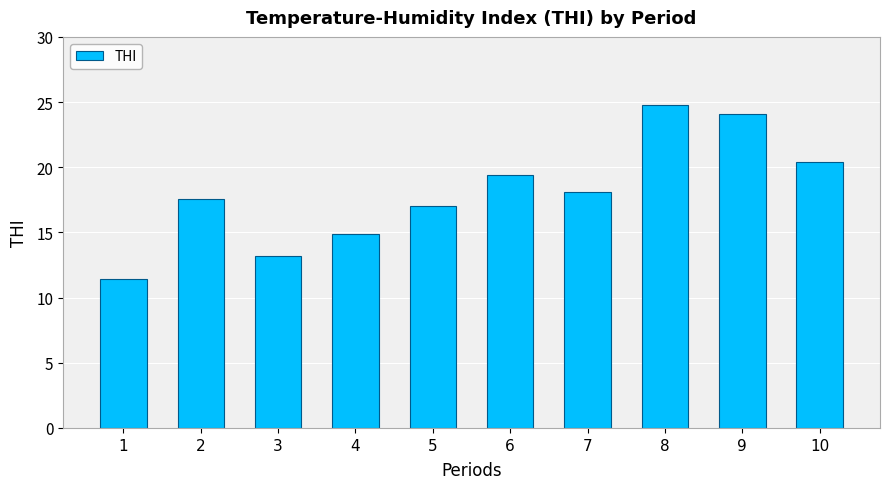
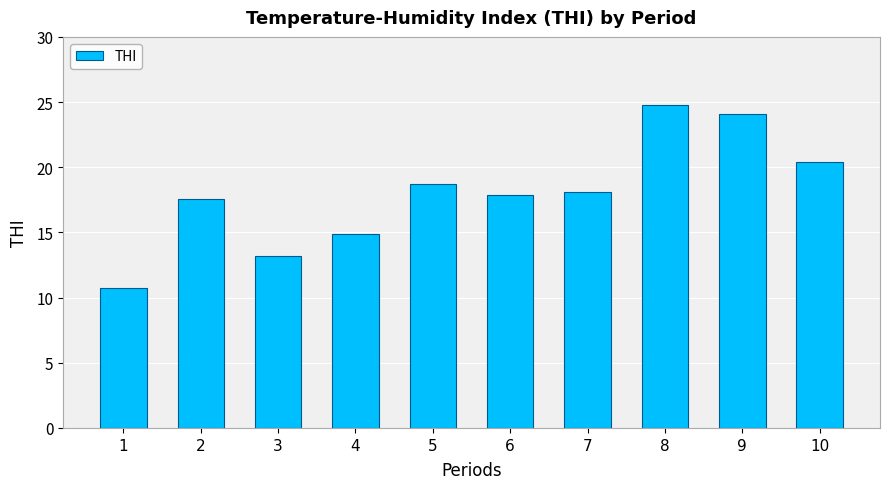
1: 11.4 -> 10.7
5: 17.0 -> 18.7
6: 19.4 -> 17.9
